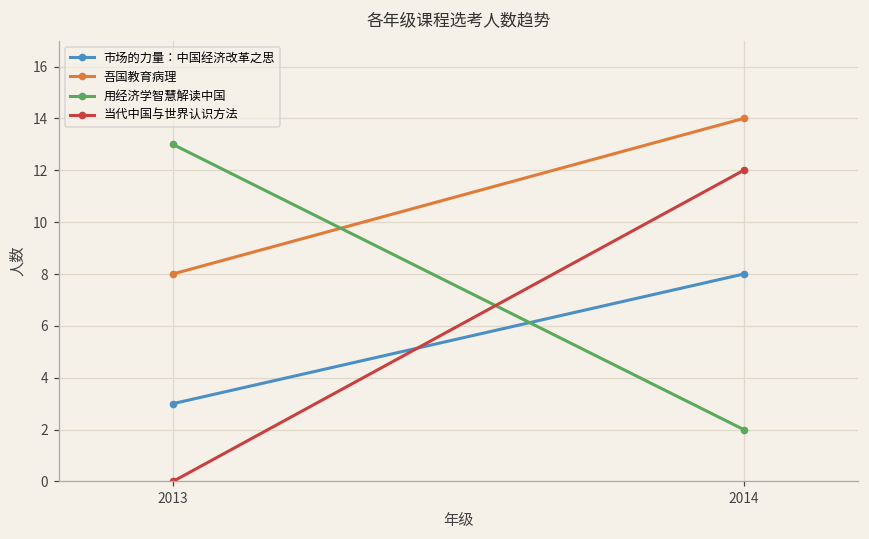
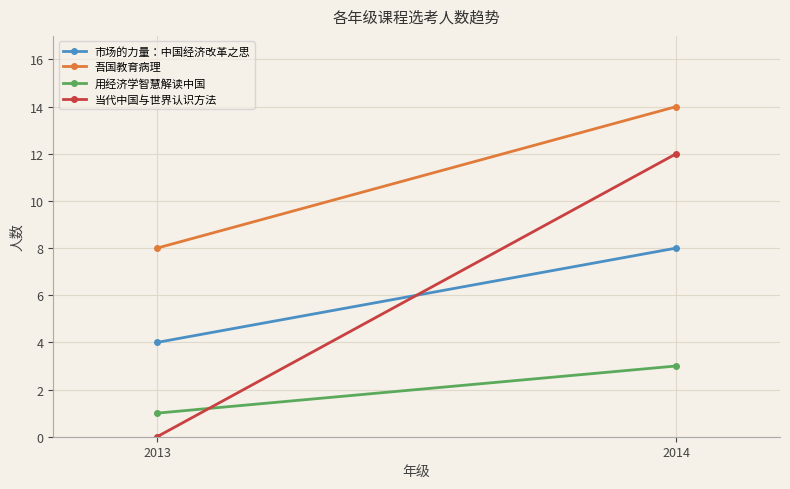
市场的力量：中国经济改革之思, 2013: 3 -> 4
用经济学智慧解读中国, 2013: 13 -> 1
用经济学智慧解读中国, 2014: 2 -> 3
